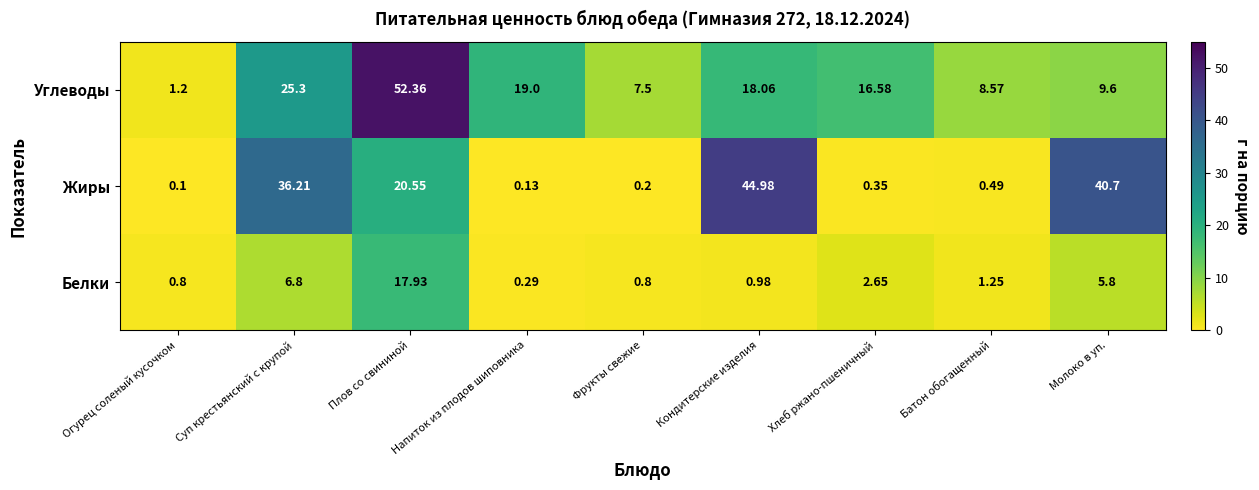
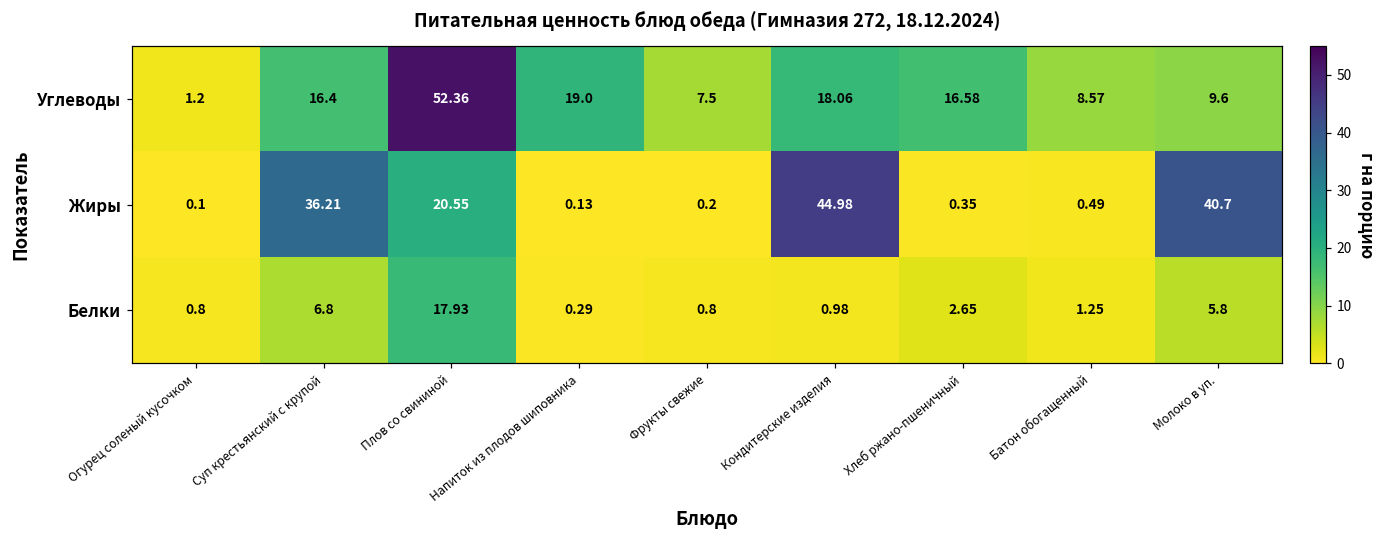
Углеводы, Суп крестьянский с крупой: 25.3 -> 16.4
